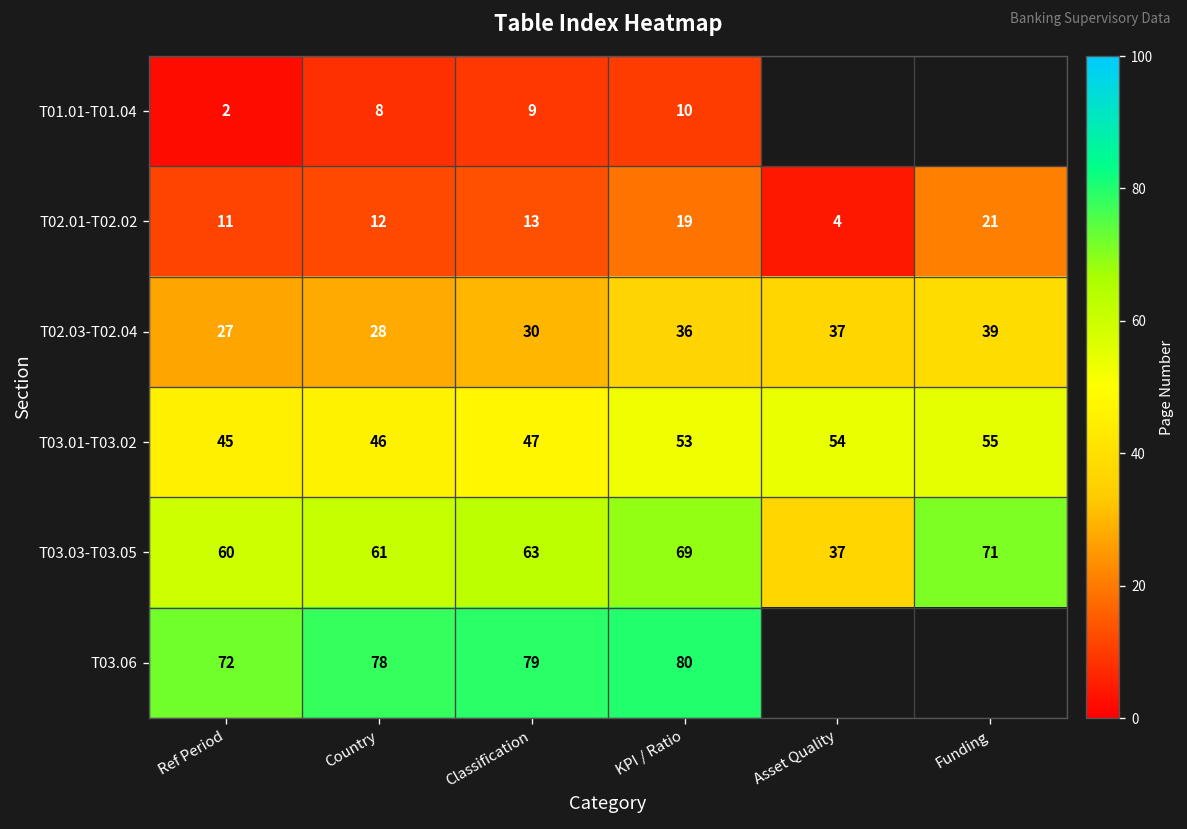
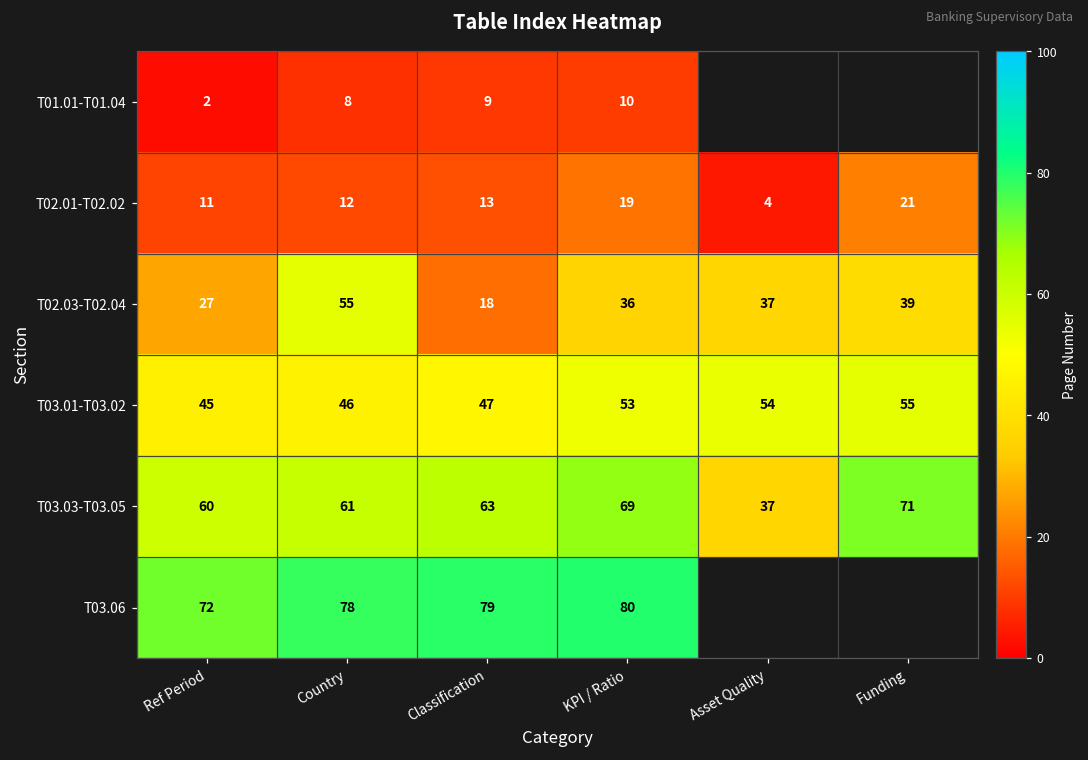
T02.03-T02.04, Country: 28 -> 55
T02.03-T02.04, Classification: 30 -> 18
